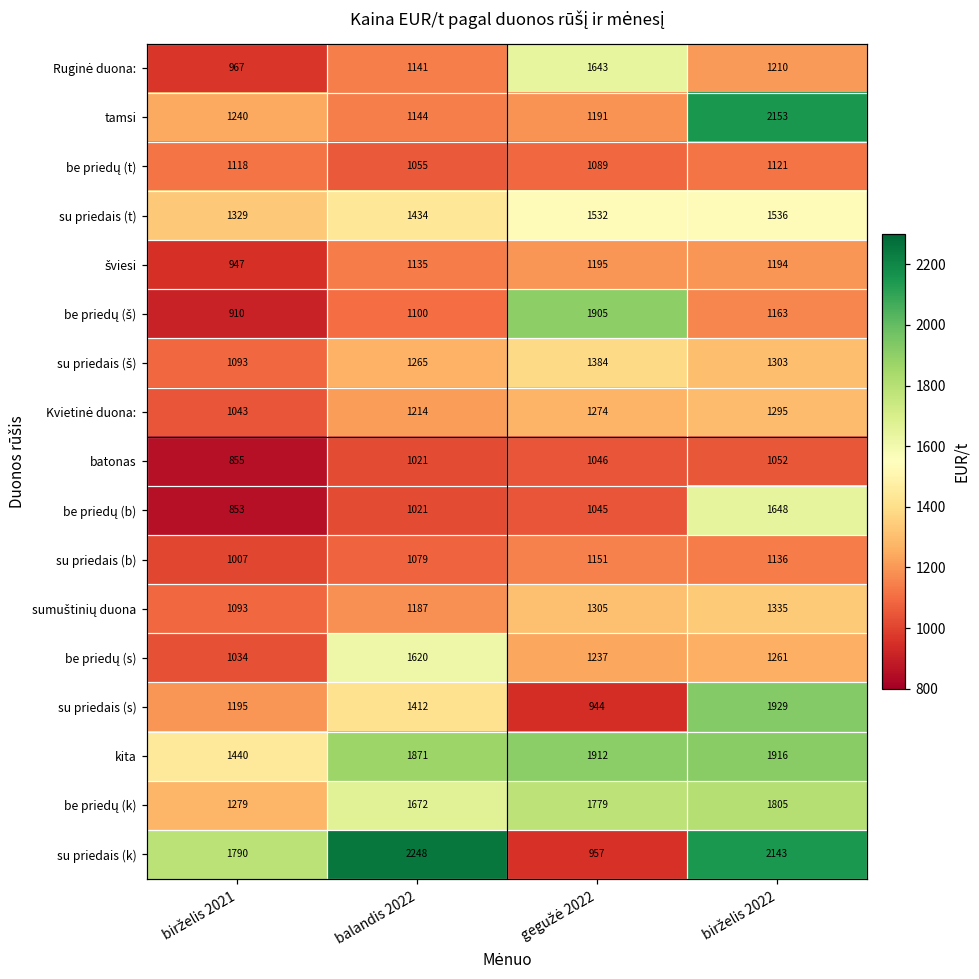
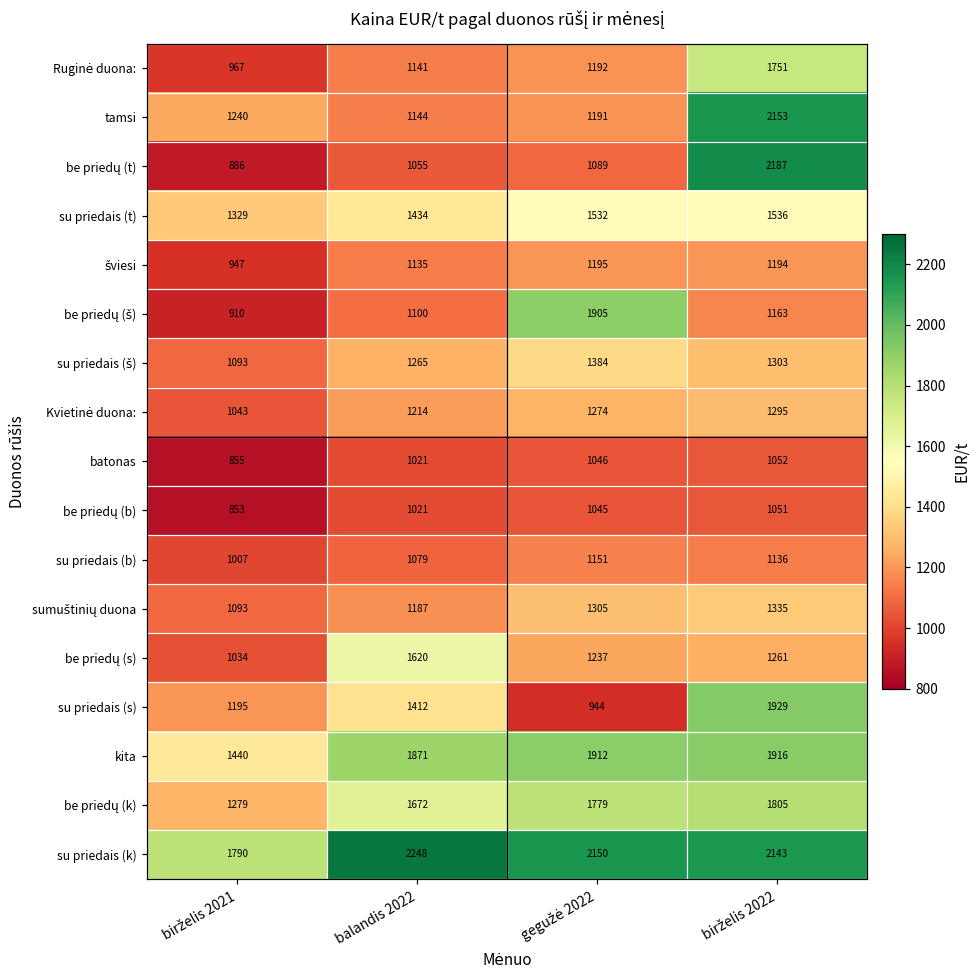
Ruginė duona:, gegužė 2022: 1643 -> 1192
Ruginė duona:, birželis 2022: 1210 -> 1751
be priedų (t), birželis 2021: 1118 -> 886
be priedų (t), birželis 2022: 1121 -> 2187
be priedų (b), birželis 2022: 1648 -> 1051
su priedais (k), gegužė 2022: 957 -> 2150
